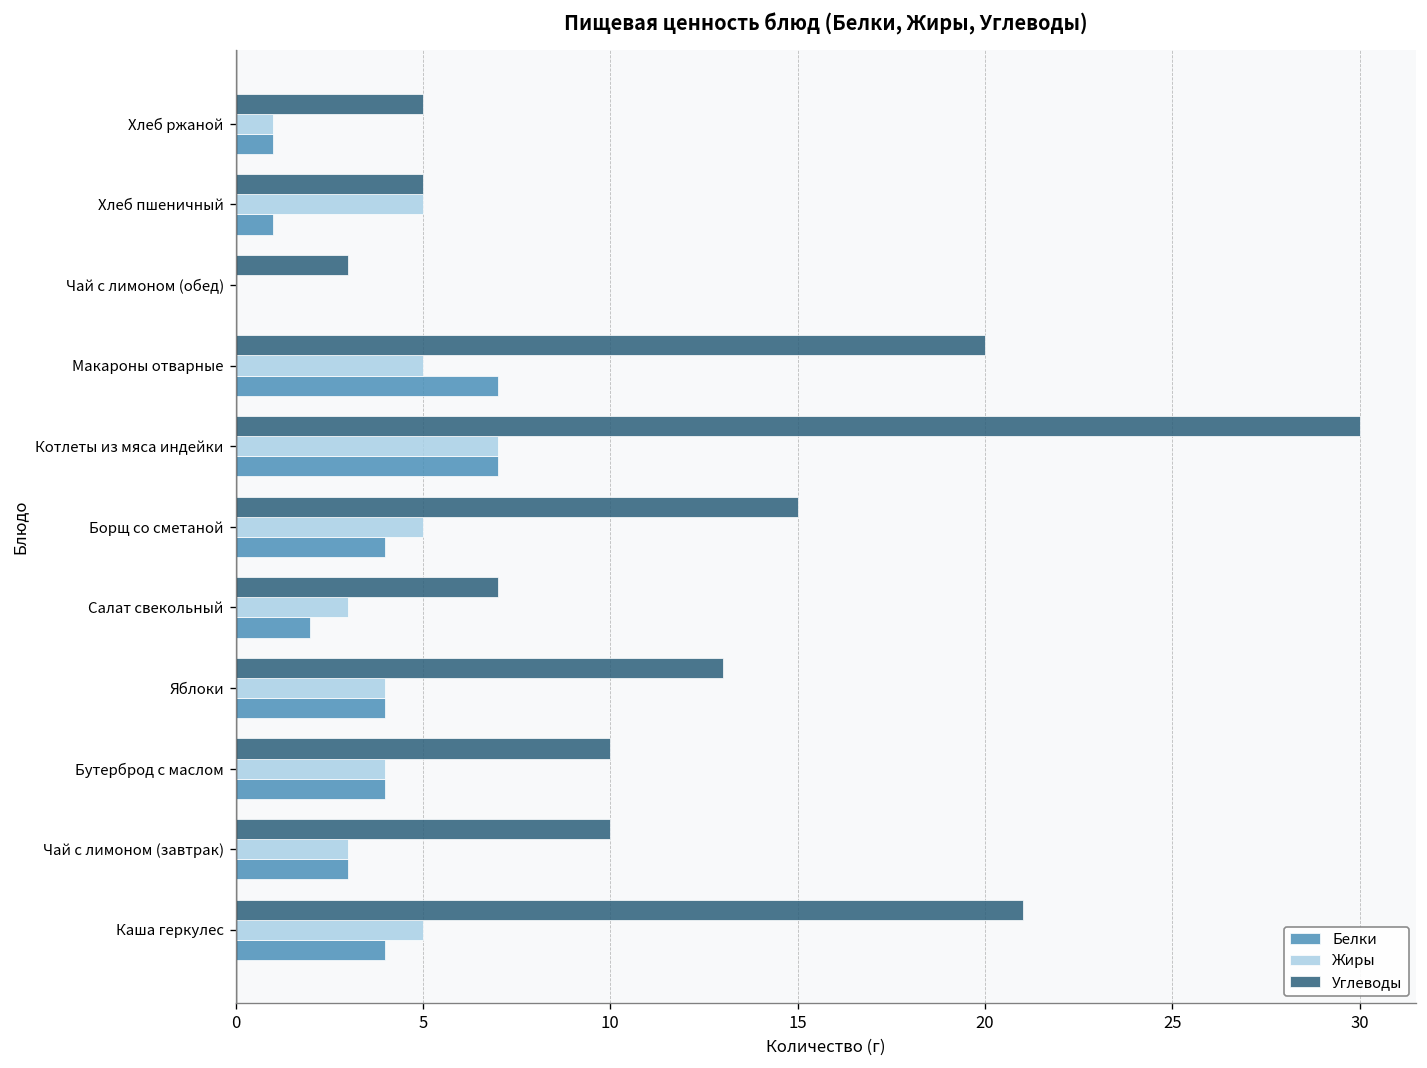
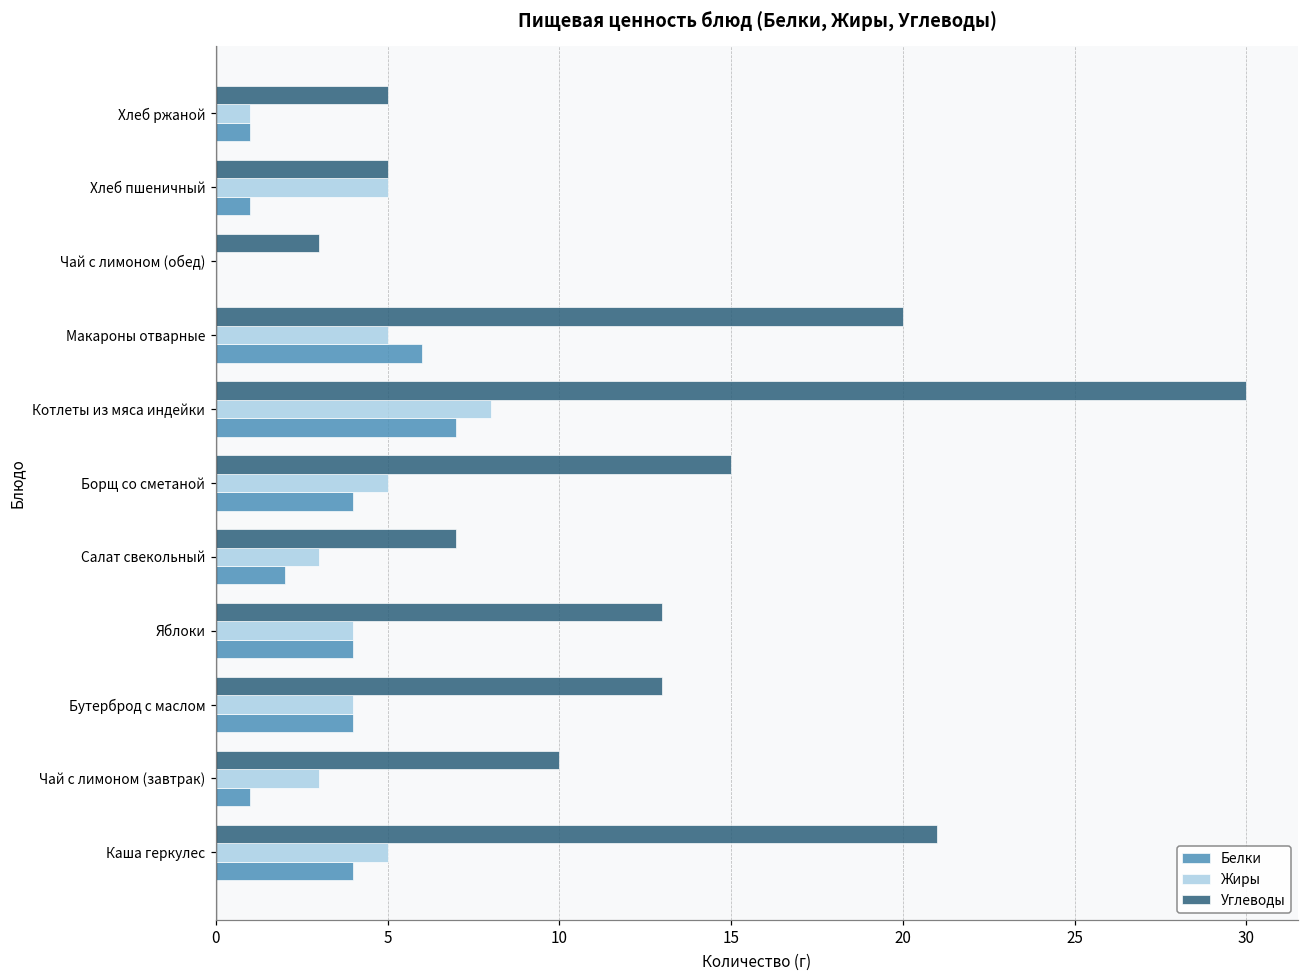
Белки, Макароны отварные: 7 -> 6
Жиры, Котлеты из мяса индейки: 7 -> 8
Углеводы, Бутерброд с маслом: 10 -> 13
Белки, Чай с лимоном (завтрак): 3 -> 1
